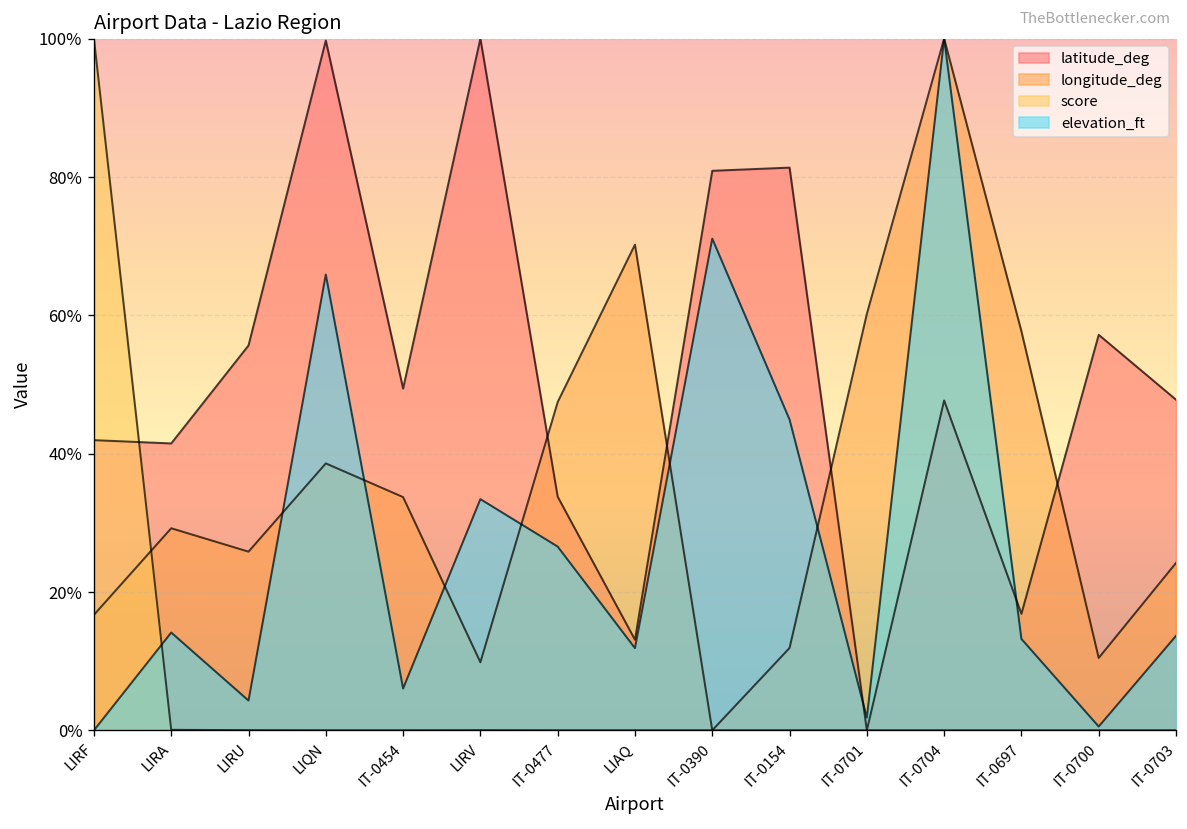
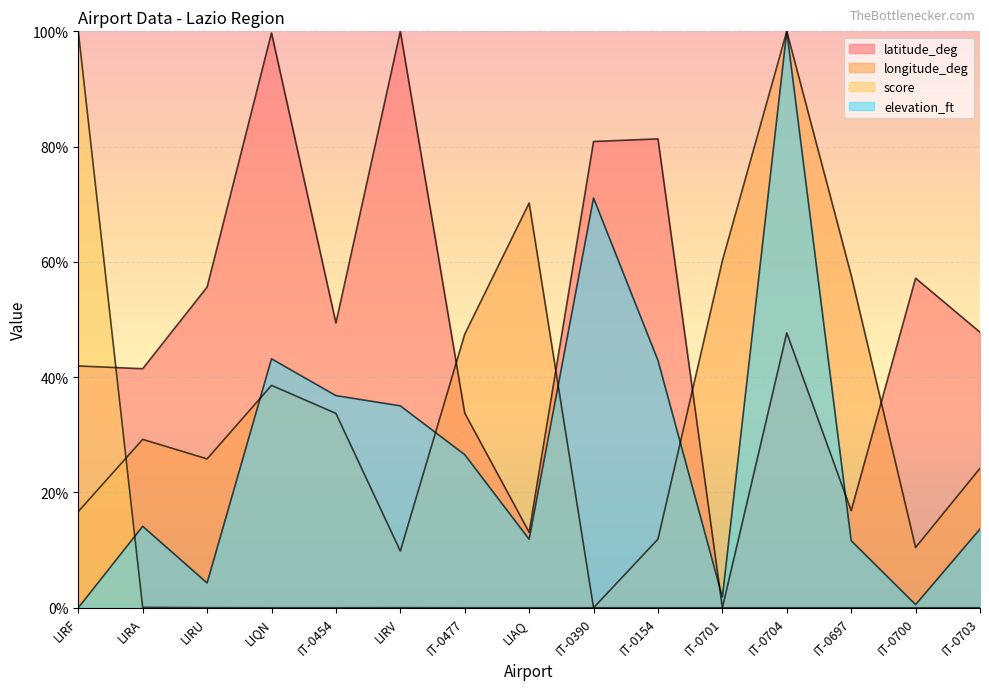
elevation_ft, LIQN: 66% -> 43%
elevation_ft, IT-0454: 6% -> 37%
elevation_ft, LIRV: 33% -> 35%
elevation_ft, IT-0154: 45% -> 43%
elevation_ft, IT-0697: 13% -> 12%
